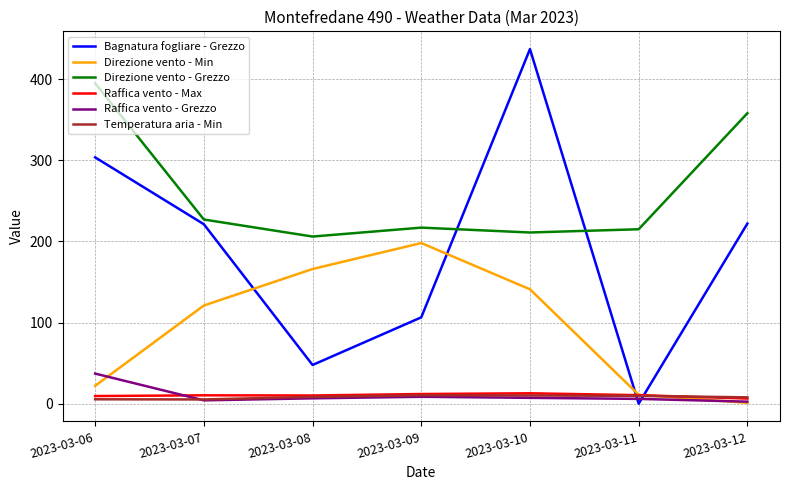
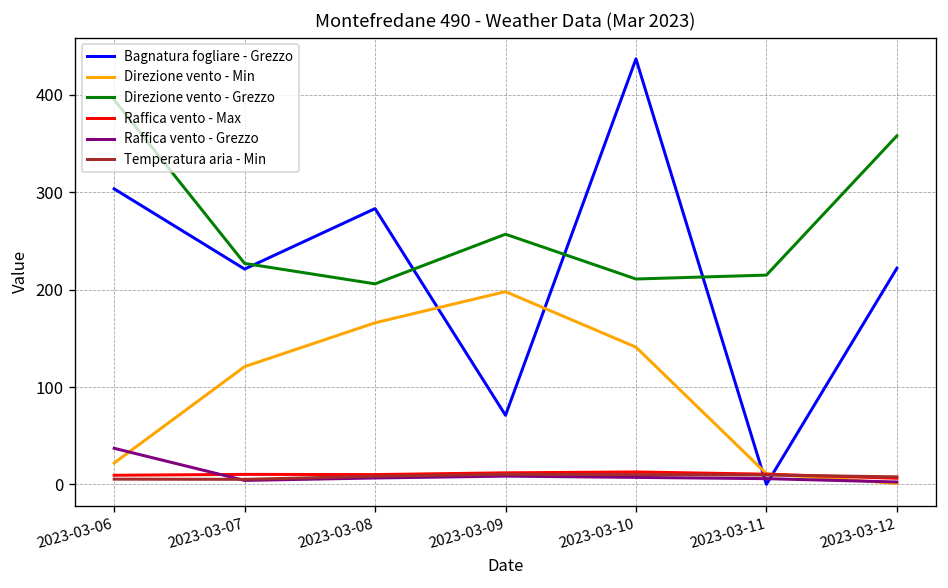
Bagnatura fogliare - Grezzo, 2023-03-08: 50 -> 280
Bagnatura fogliare - Grezzo, 2023-03-09: 110 -> 70
Direzione vento - Grezzo, 2023-03-09: 220 -> 260
